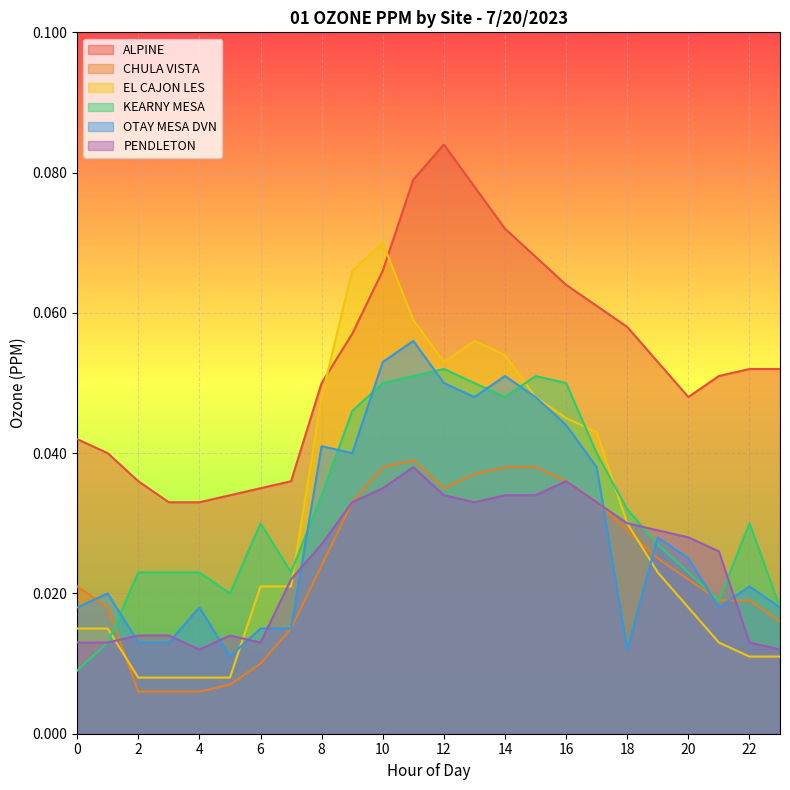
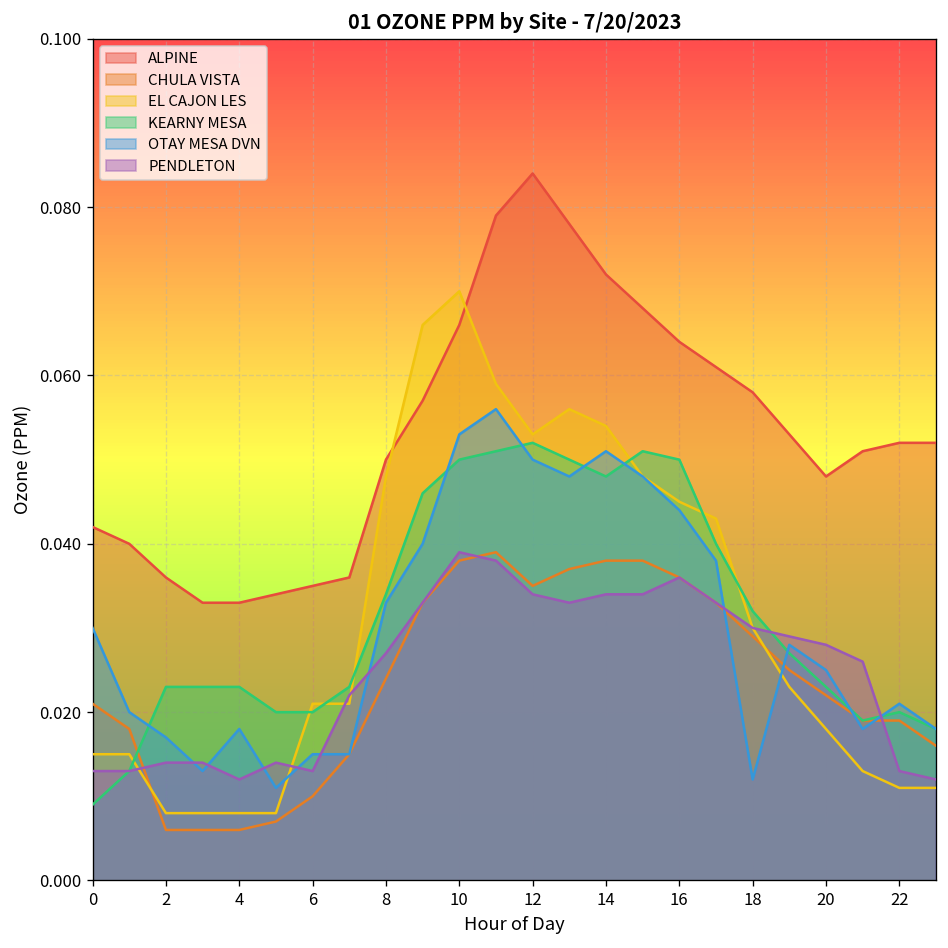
OTAY MESA DVN, 0: 0.018 -> 0.030
OTAY MESA DVN, 2: 0.013 -> 0.017
KEARNY MESA, 6: 0.03 -> 0.02
OTAY MESA DVN, 8: 0.041 -> 0.033
PENDLETON, 10: 0.035 -> 0.039
KEARNY MESA, 22: 0.03 -> 0.02
